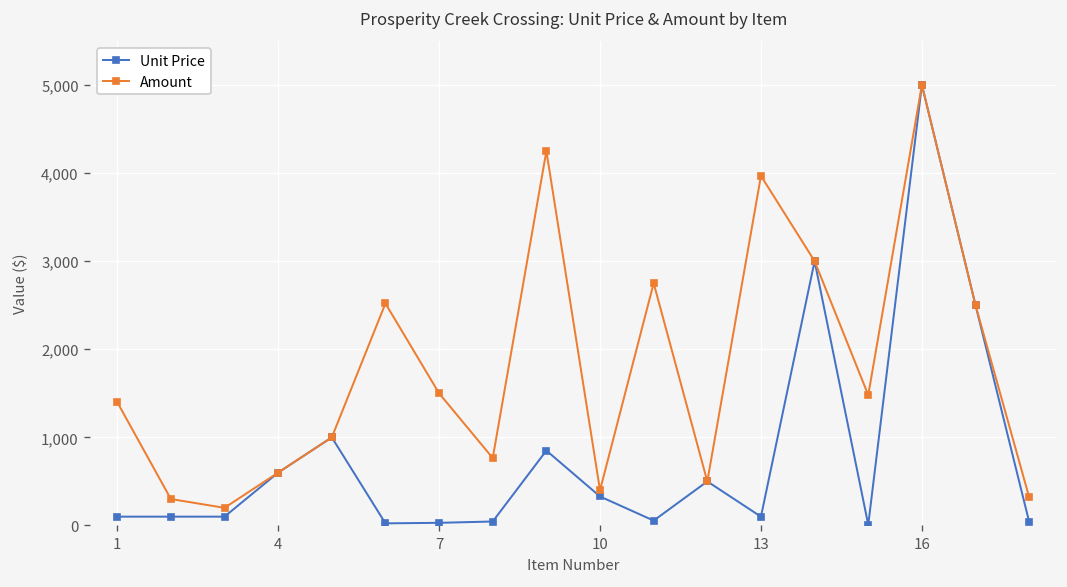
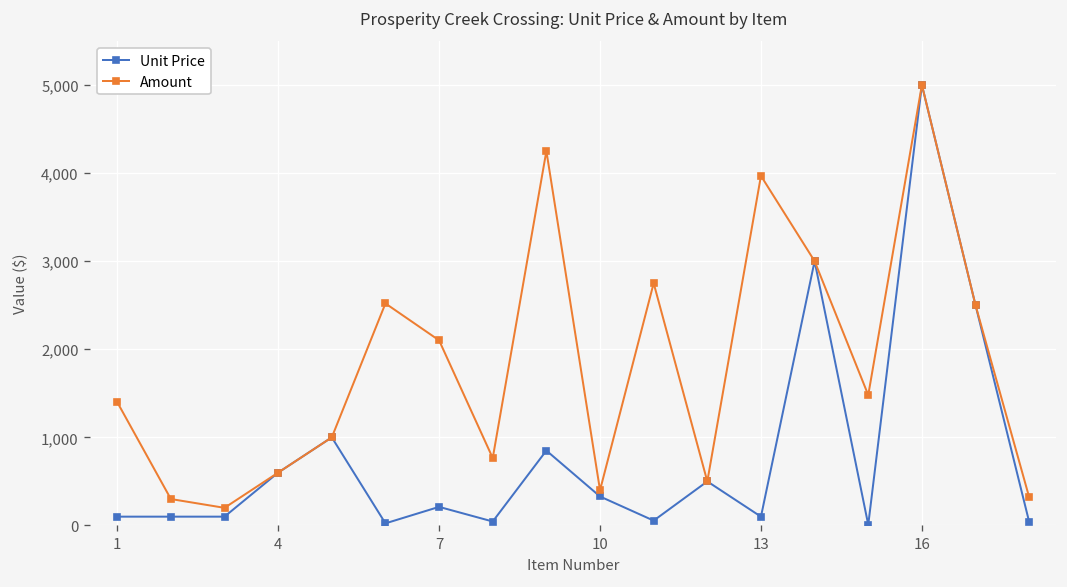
Unit Price, 7: 0 -> 200
Amount, 7: 1,500 -> 2,100
